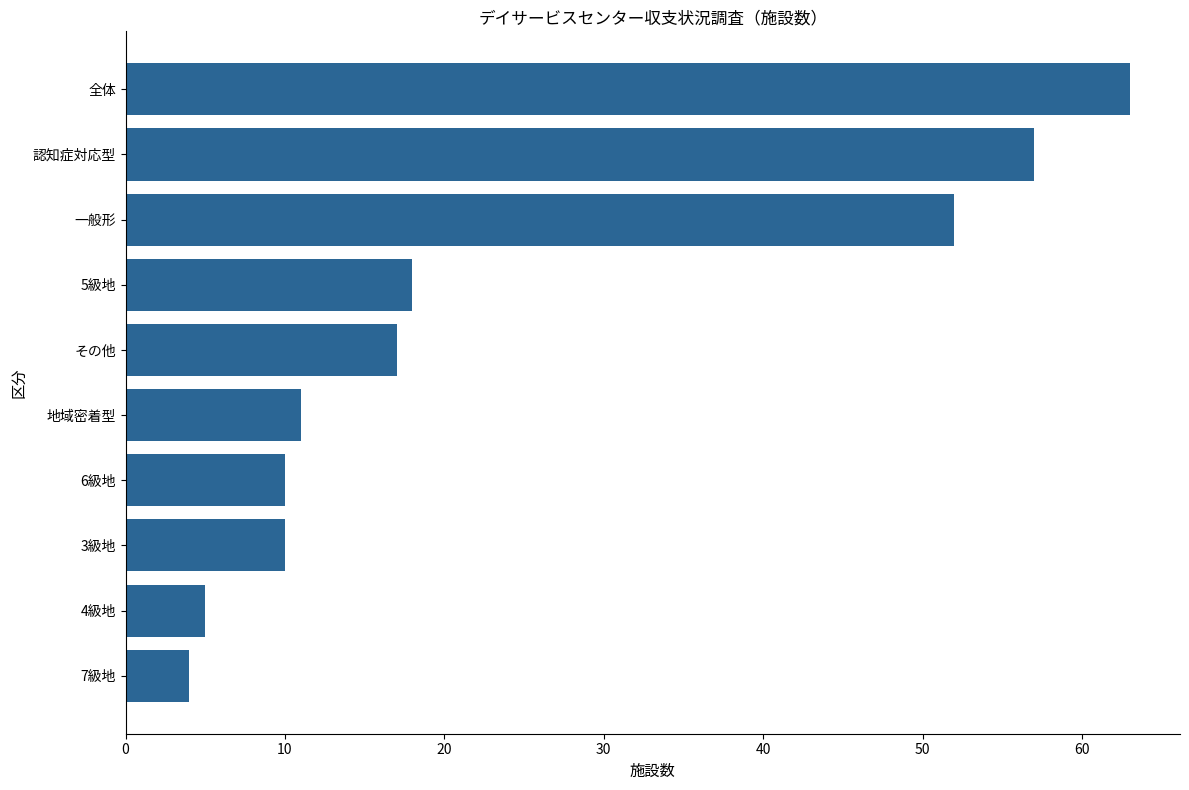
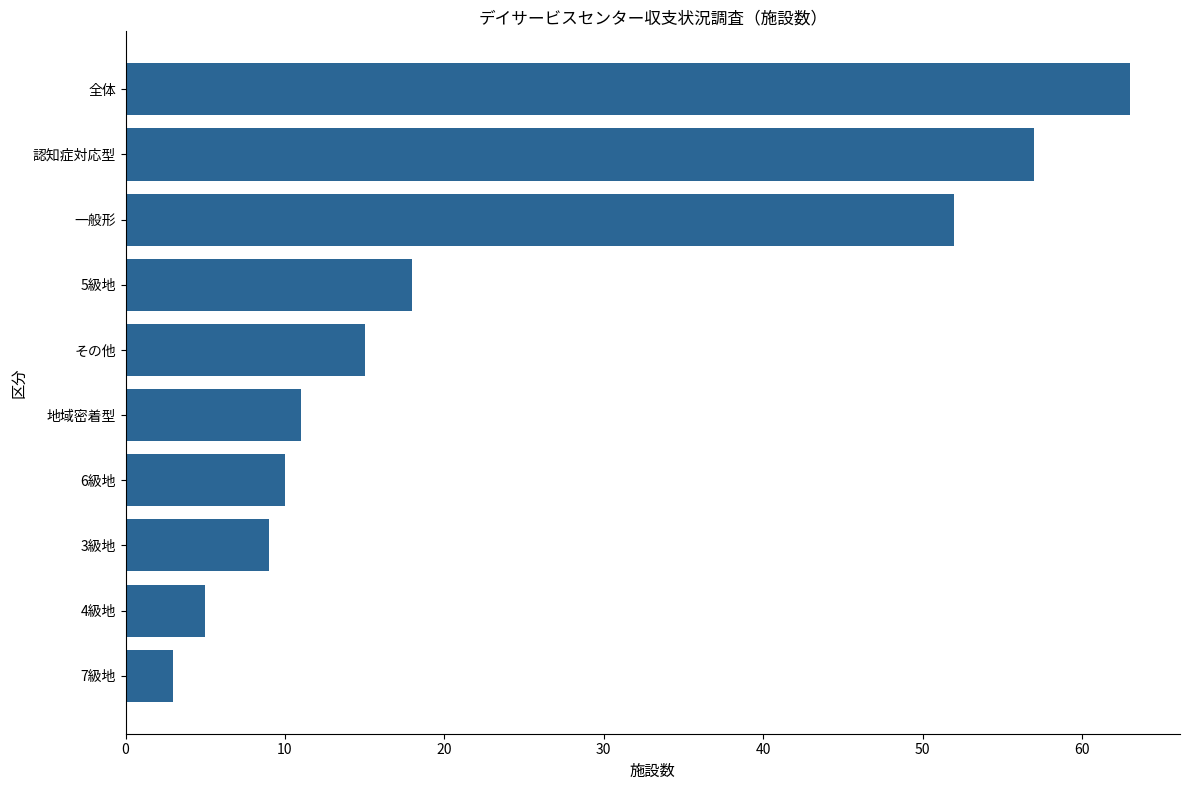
その他: 17 -> 15
3級地: 10 -> 9
7級地: 4 -> 3
